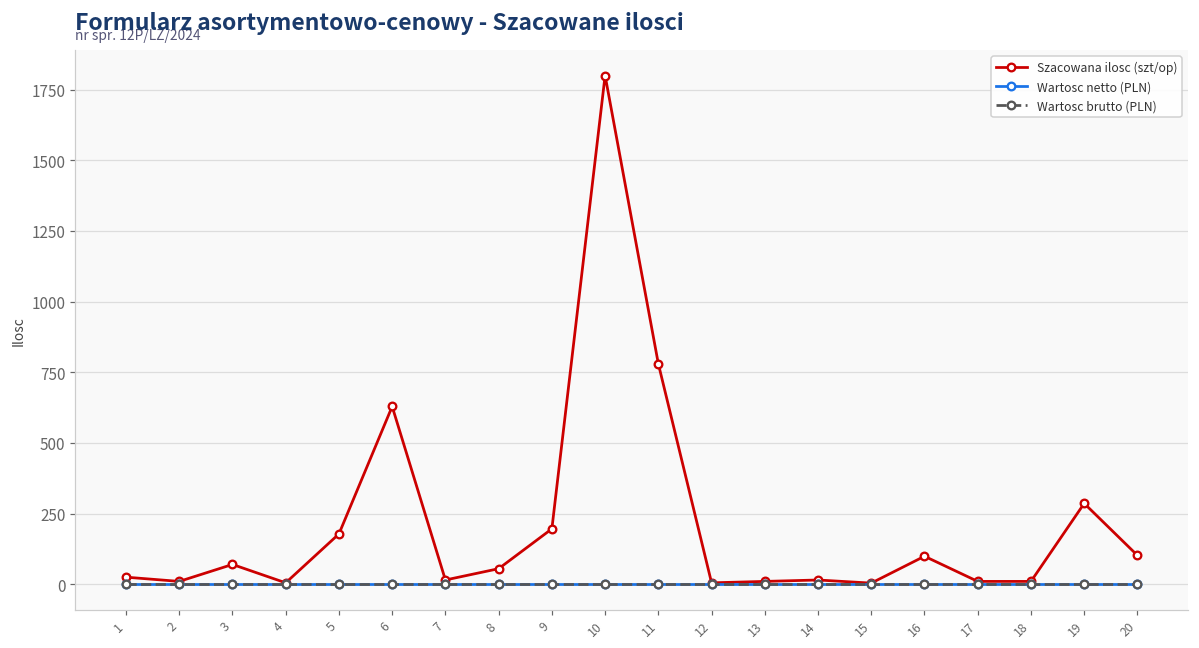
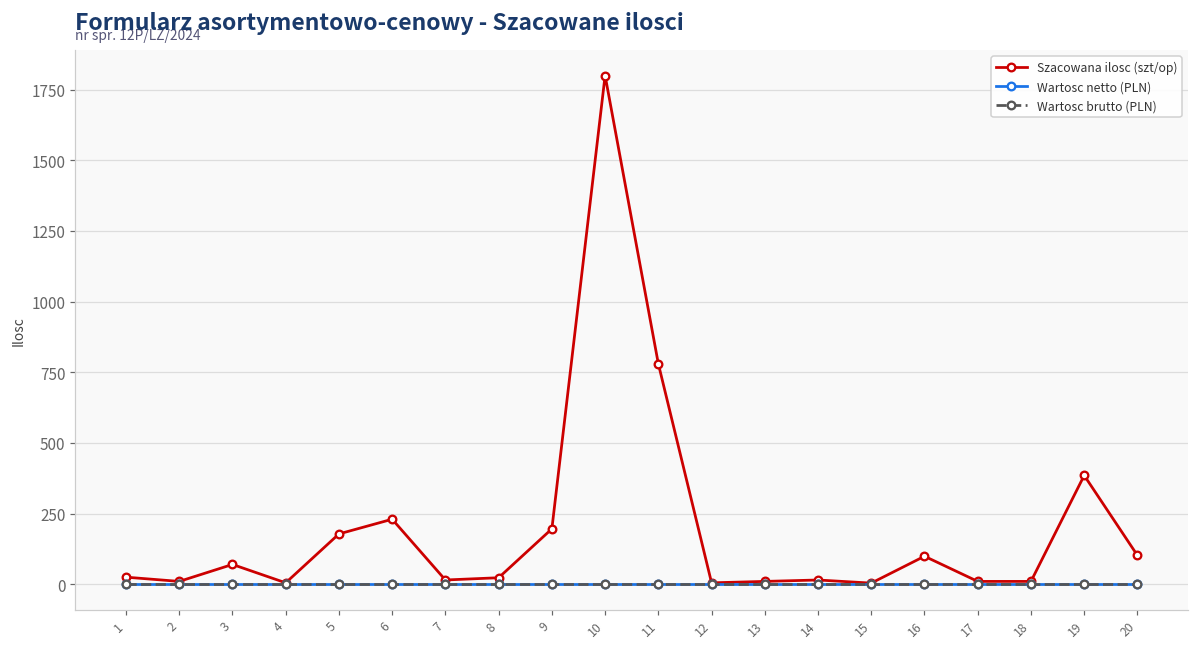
Szacowana ilosc (szt/op), 6: 630 -> 230
Szacowana ilosc (szt/op), 8: 60 -> 20
Szacowana ilosc (szt/op), 19: 290 -> 390
